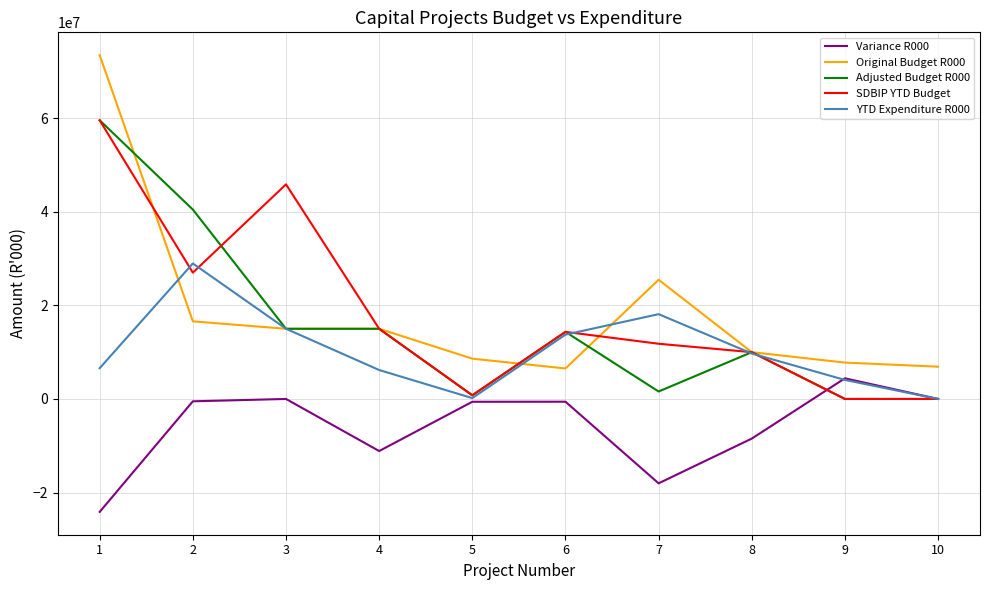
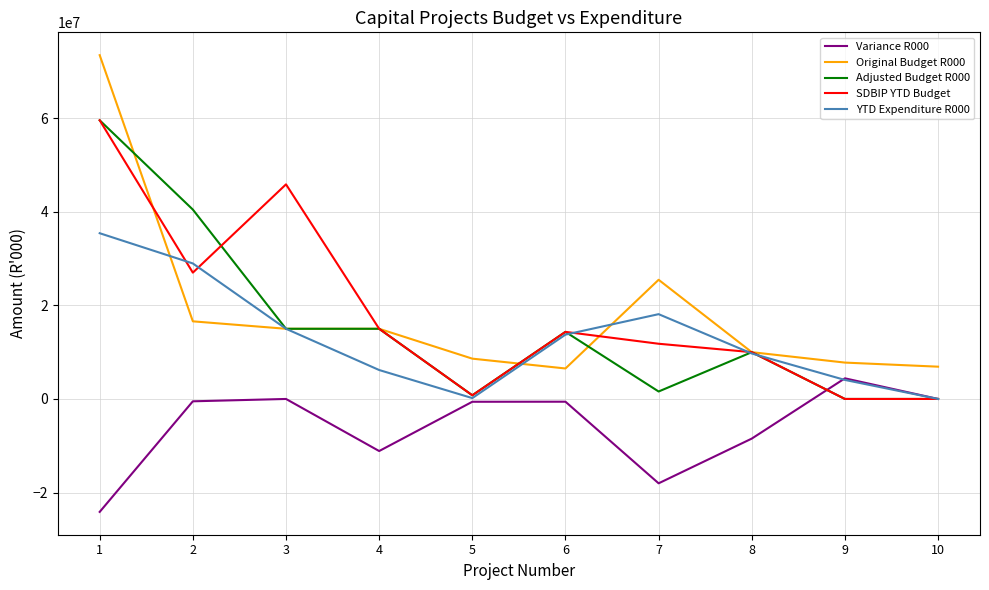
YTD Expenditure R000, 1: 7000000 -> 35000000
